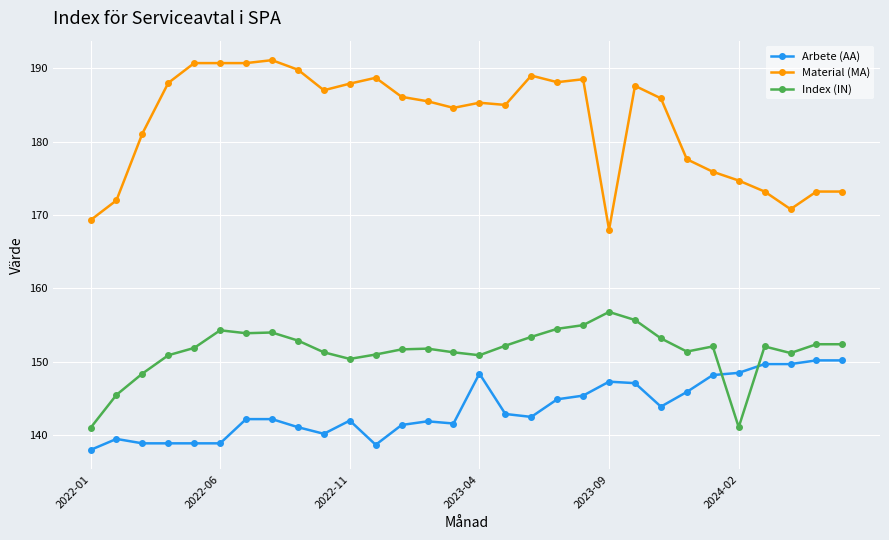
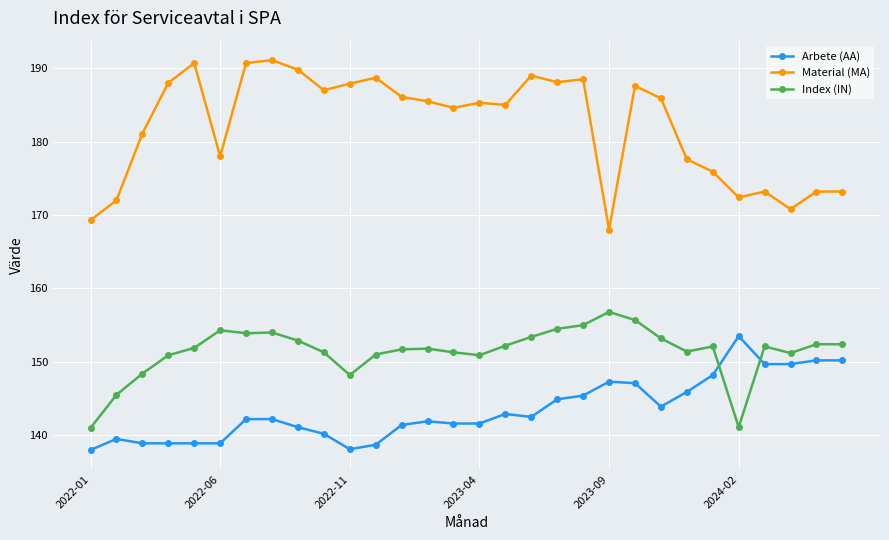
Material (MA), 2022-06: 191 -> 178
Arbete (AA), 2022-11: 142 -> 138
Index (IN), 2022-11: 150 -> 148
Arbete (AA), 2023-04: 148 -> 142
Arbete (AA), 2024-02: 149 -> 154
Material (MA), 2024-02: 175 -> 172
